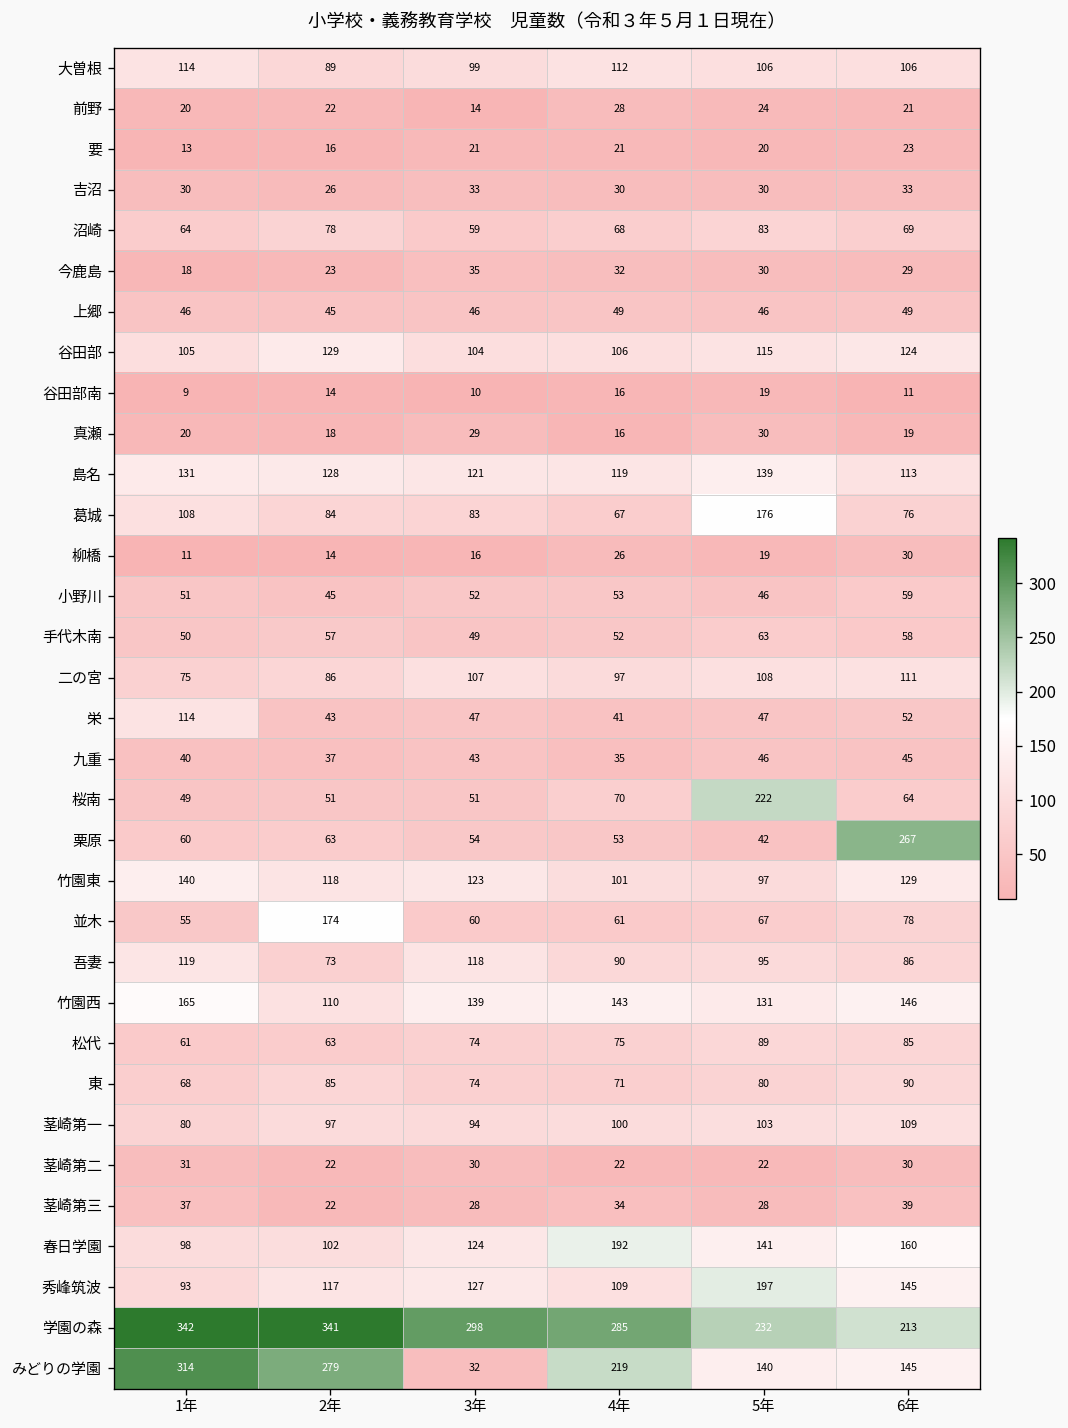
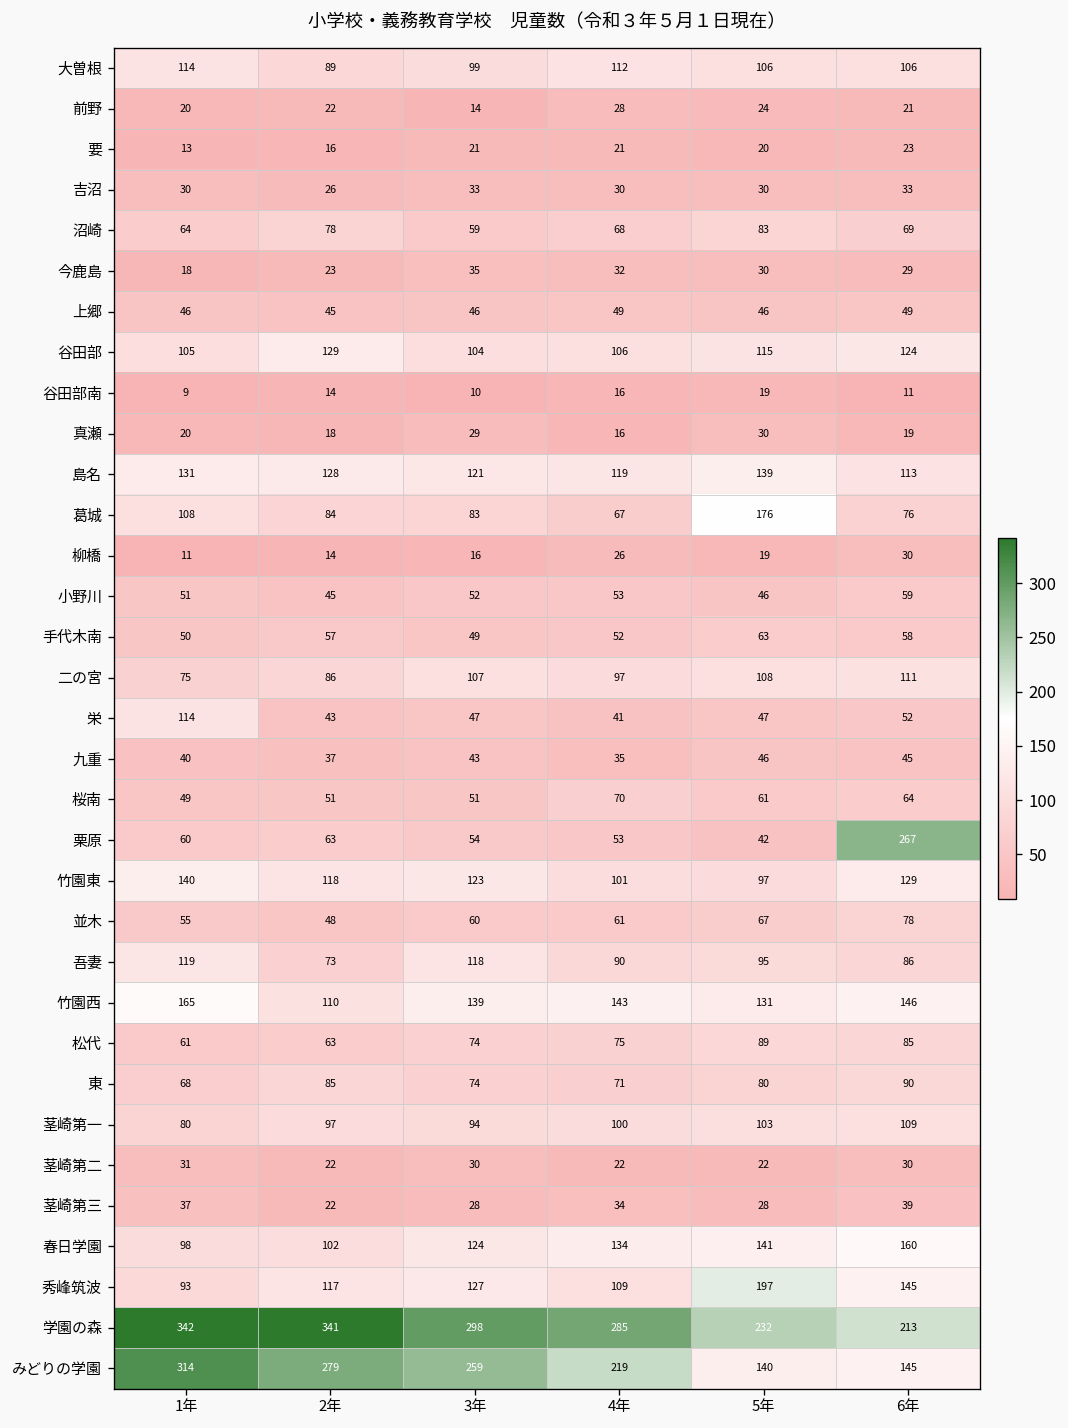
桜南, 5年: 222 -> 61
並木, 2年: 174 -> 48
春日学園, 4年: 192 -> 134
みどりの学園, 3年: 32 -> 259
